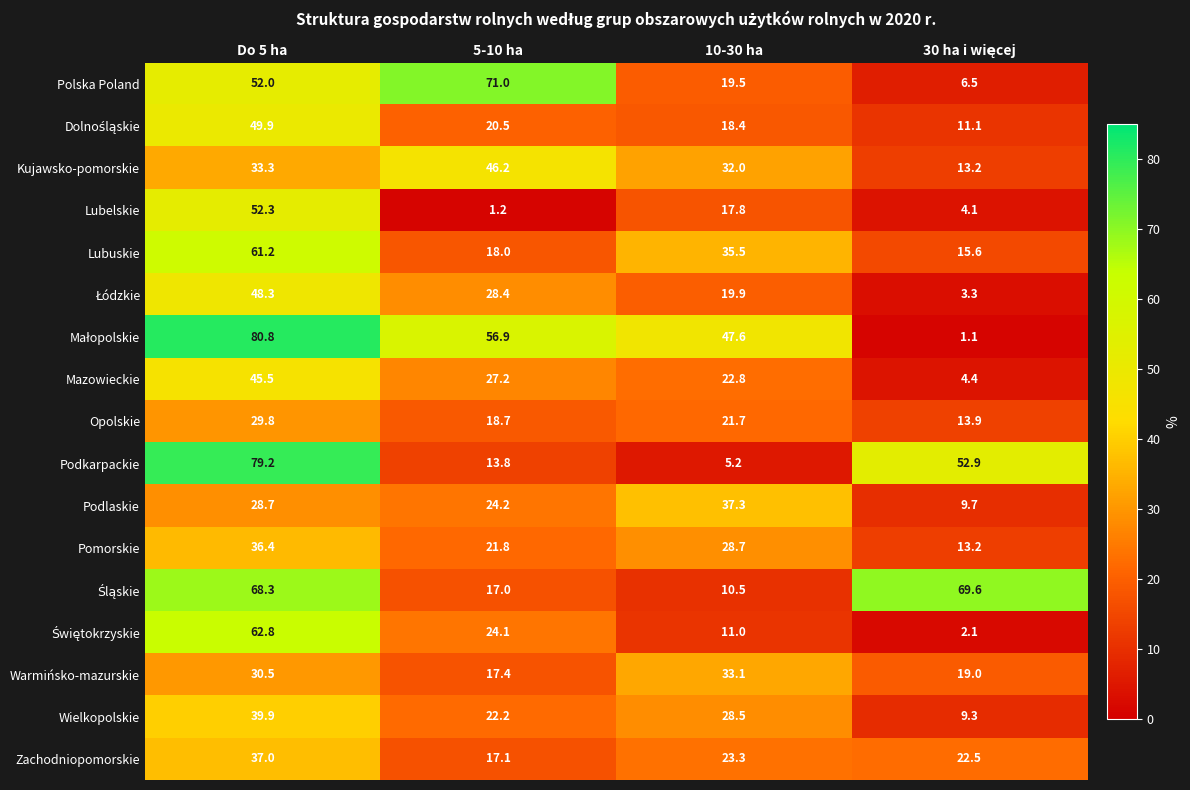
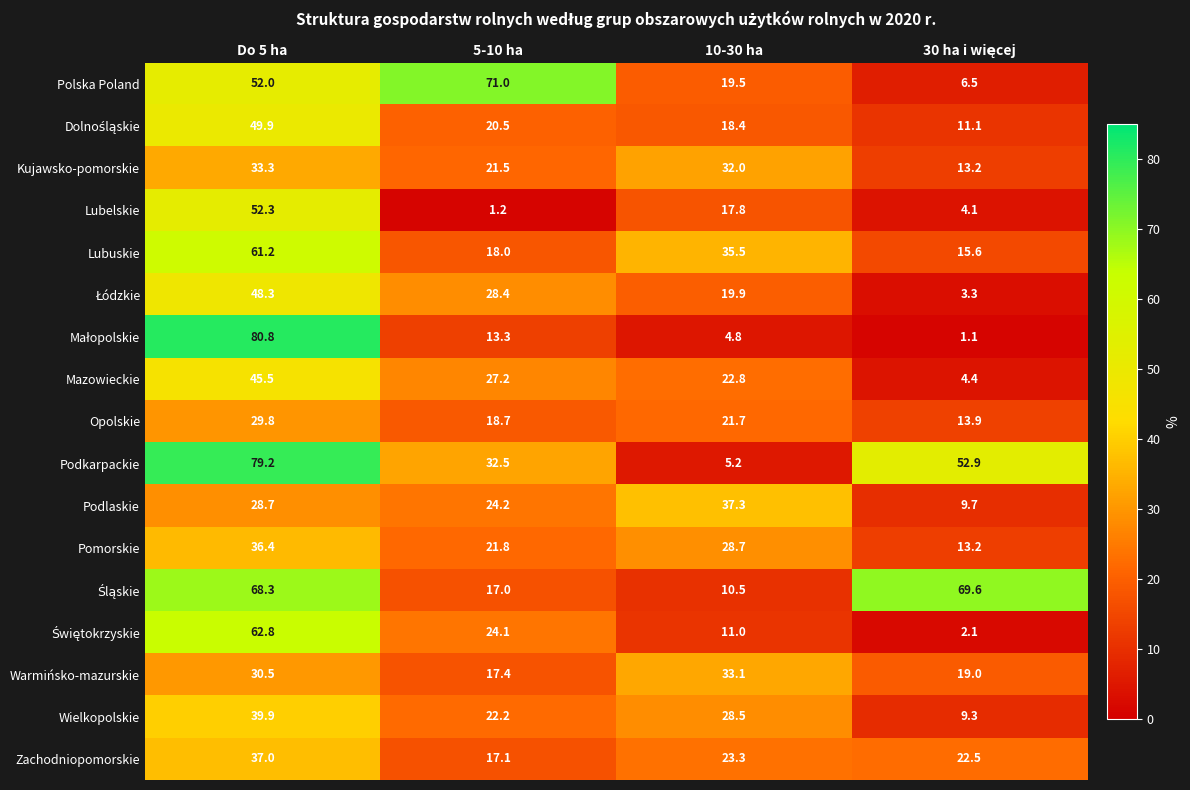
Kujawsko-pomorskie, 5-10 ha: 46.2 -> 21.5
Małopolskie, 5-10 ha: 56.9 -> 13.3
Małopolskie, 10-30 ha: 47.6 -> 4.8
Podkarpackie, 5-10 ha: 13.8 -> 32.5
